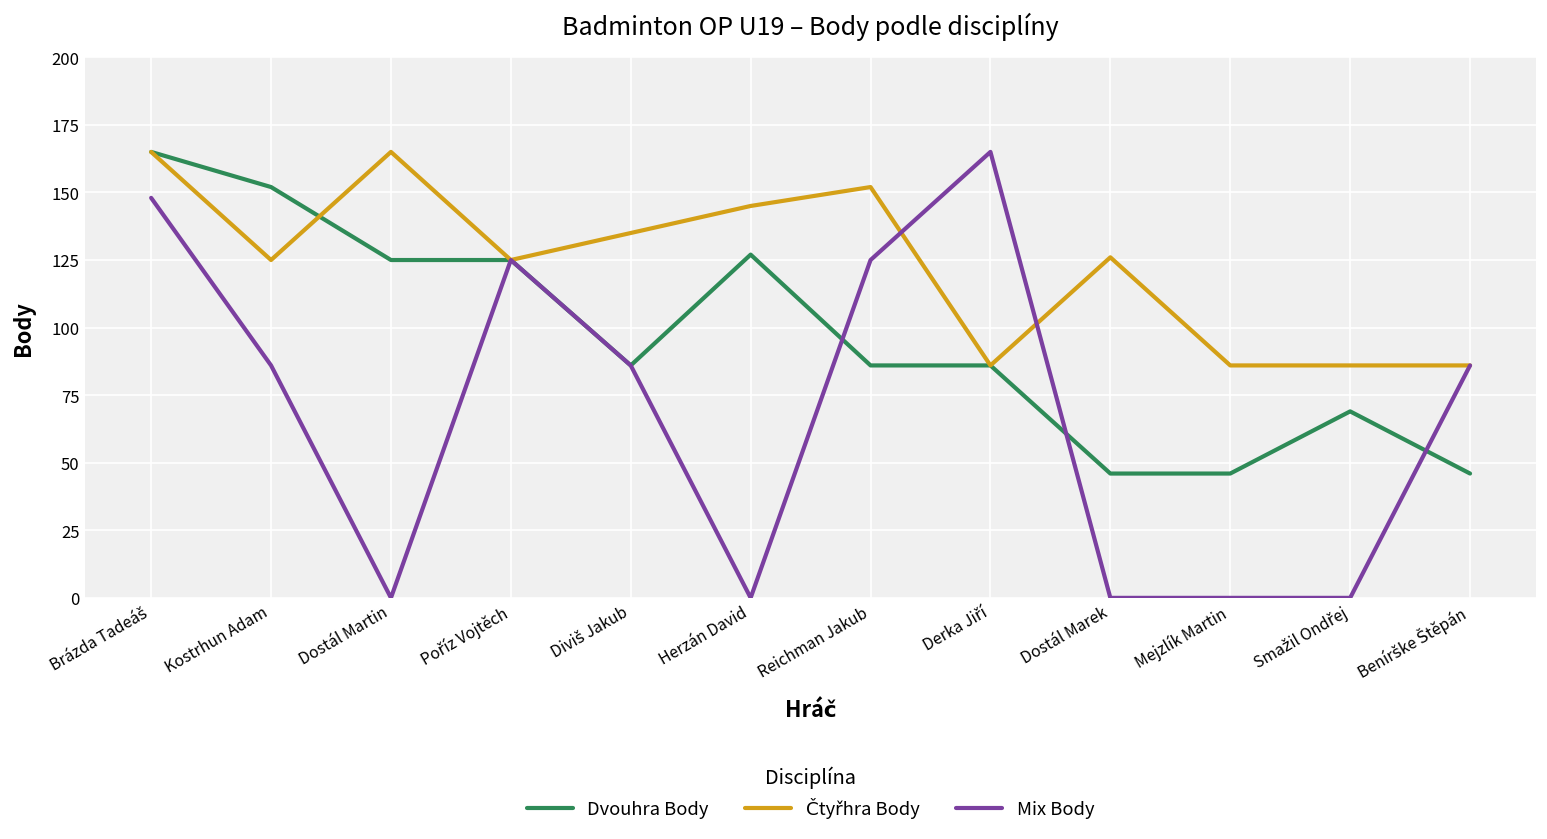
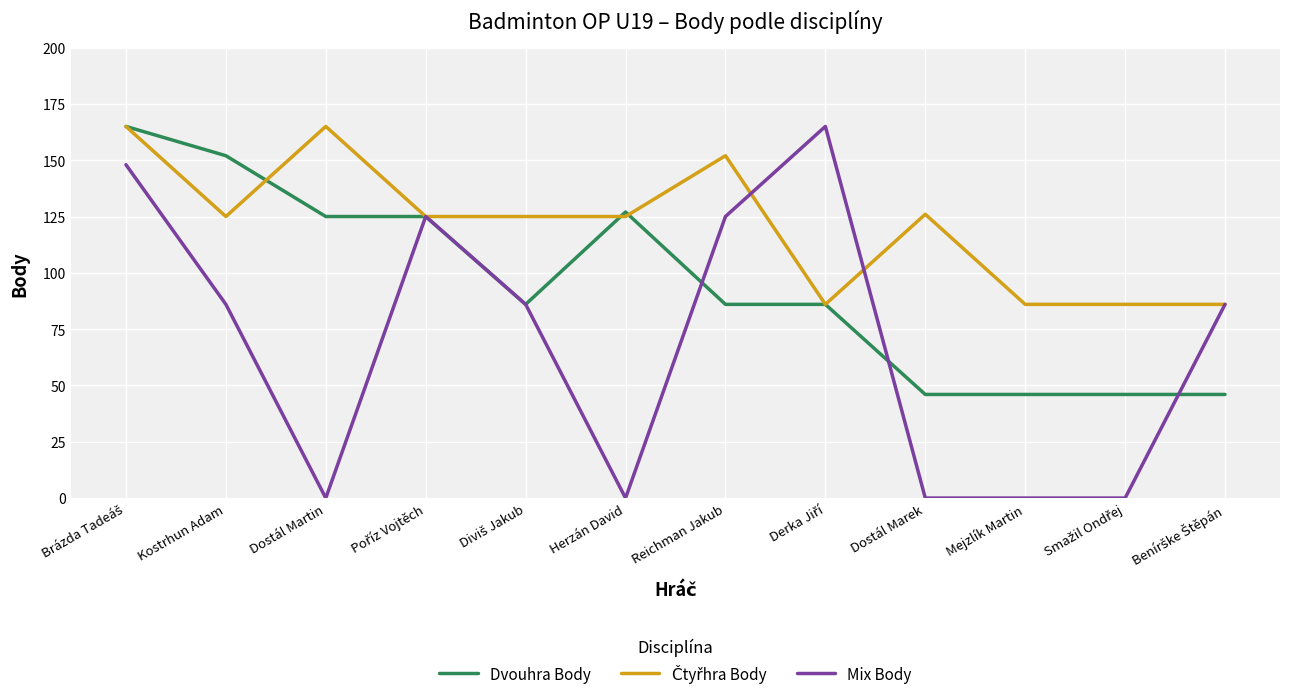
Čtyřhra Body, Diviš Jakub: 135 -> 125
Čtyřhra Body, Herzán David: 145 -> 125
Dvouhra Body, Smažil Ondřej: 69 -> 46
